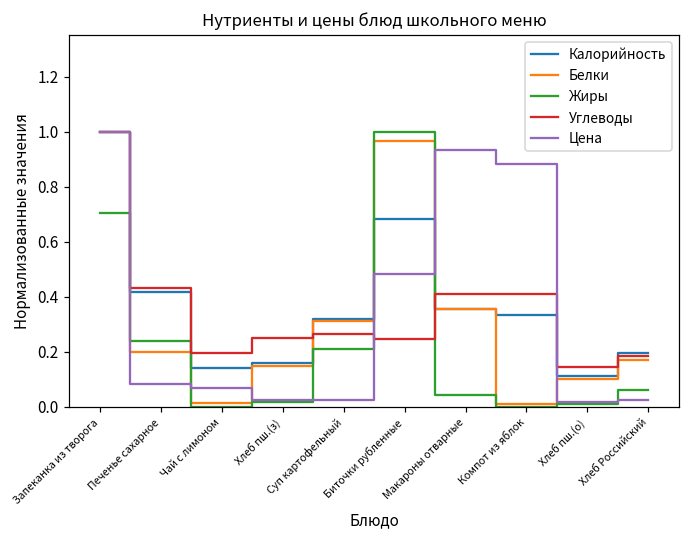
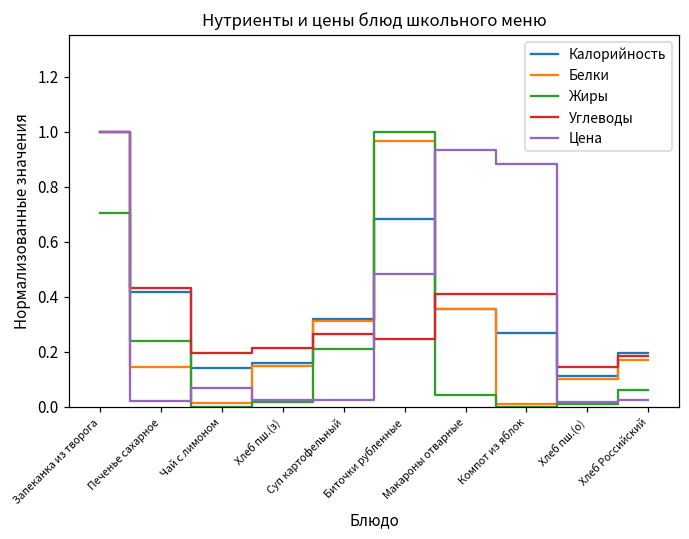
Белки, Печенье сахарное: 0.20 -> 0.14
Цена, Печенье сахарное: 0.08 -> 0.02
Углеводы, Хлеб пш.(з): 0.25 -> 0.21
Калорийность, Компот из яблок: 0.33 -> 0.27
